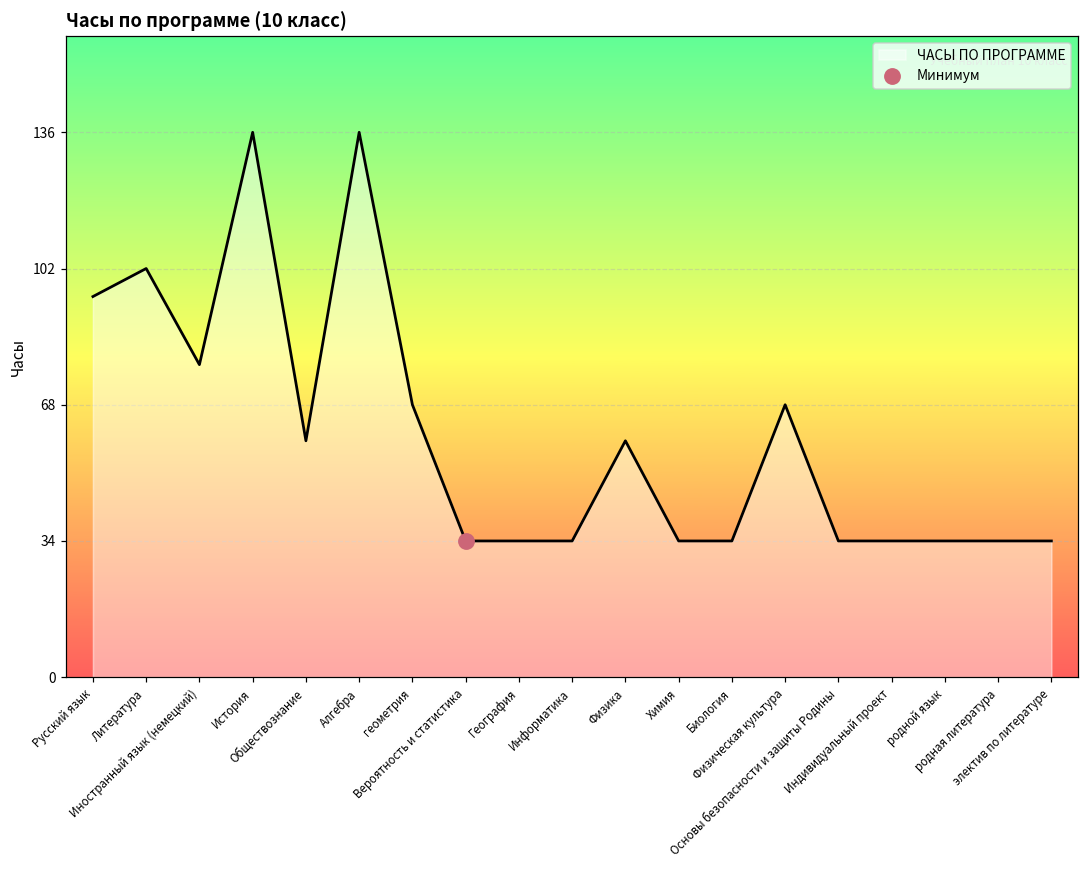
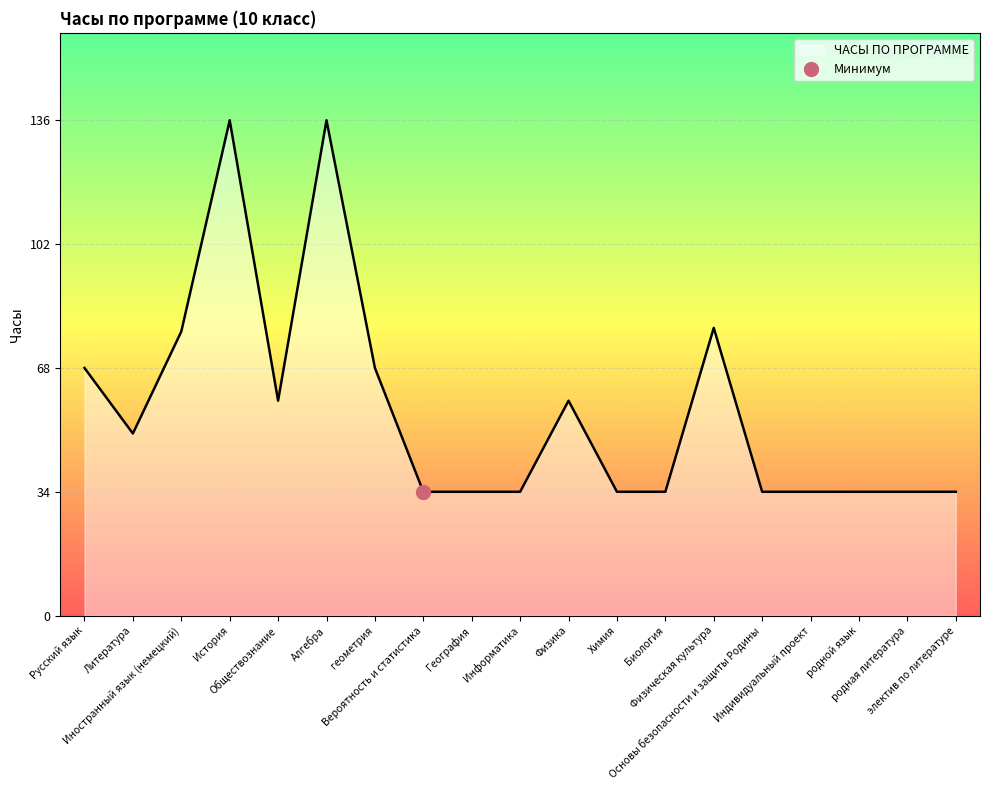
ЧАСЫ ПО ПРОГРАММЕ, Русский язык: 95 -> 68
ЧАСЫ ПО ПРОГРАММЕ, Литература: 102 -> 50
ЧАСЫ ПО ПРОГРАММЕ, Физическая культура: 68 -> 79
